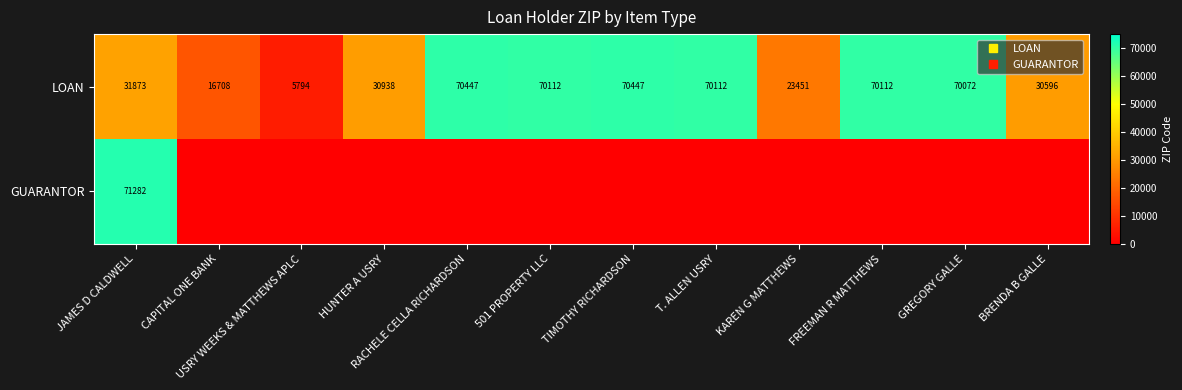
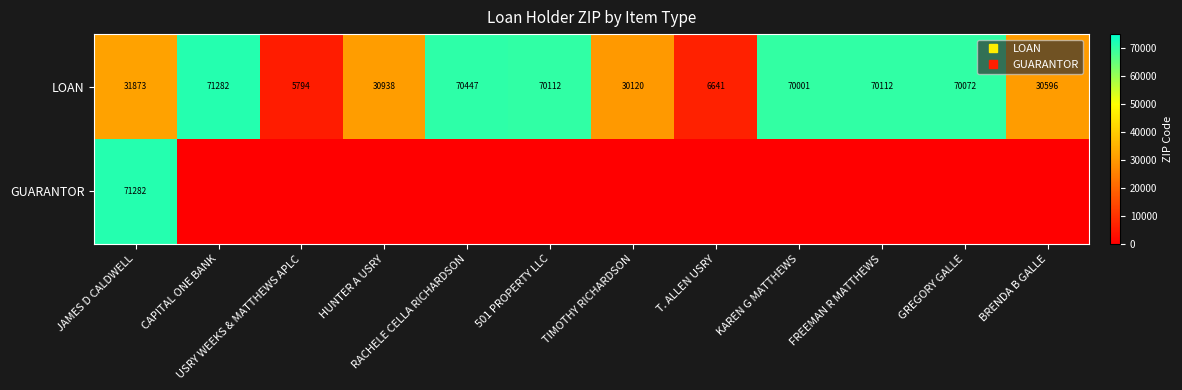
LOAN, CAPITAL ONE BANK: 16708 -> 71282
LOAN, TIMOTHY RICHARDSON: 70447 -> 30120
LOAN, T. ALLEN USRY: 70112 -> 6641
LOAN, KAREN G MATTHEWS: 23451 -> 70001
